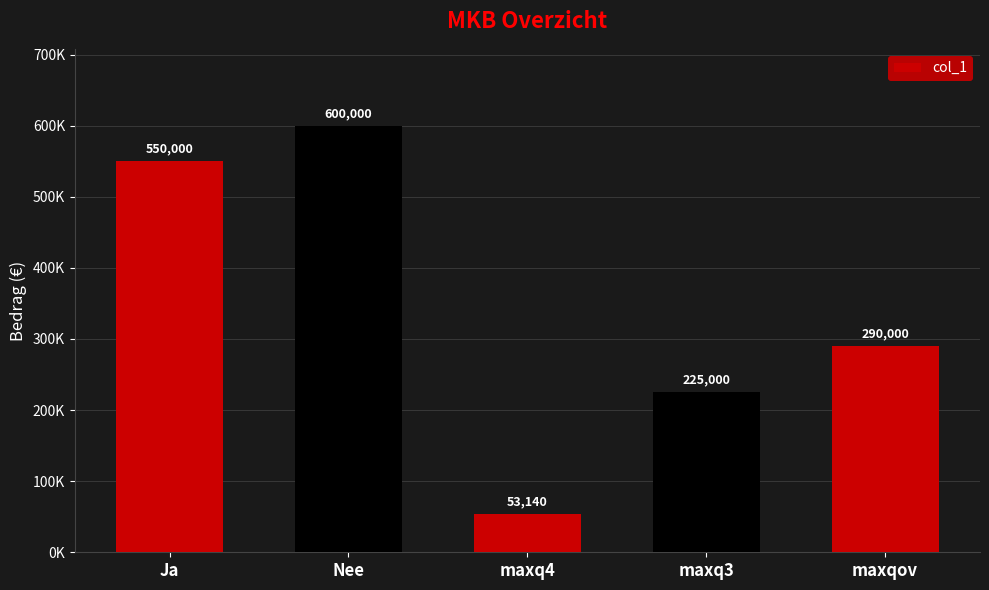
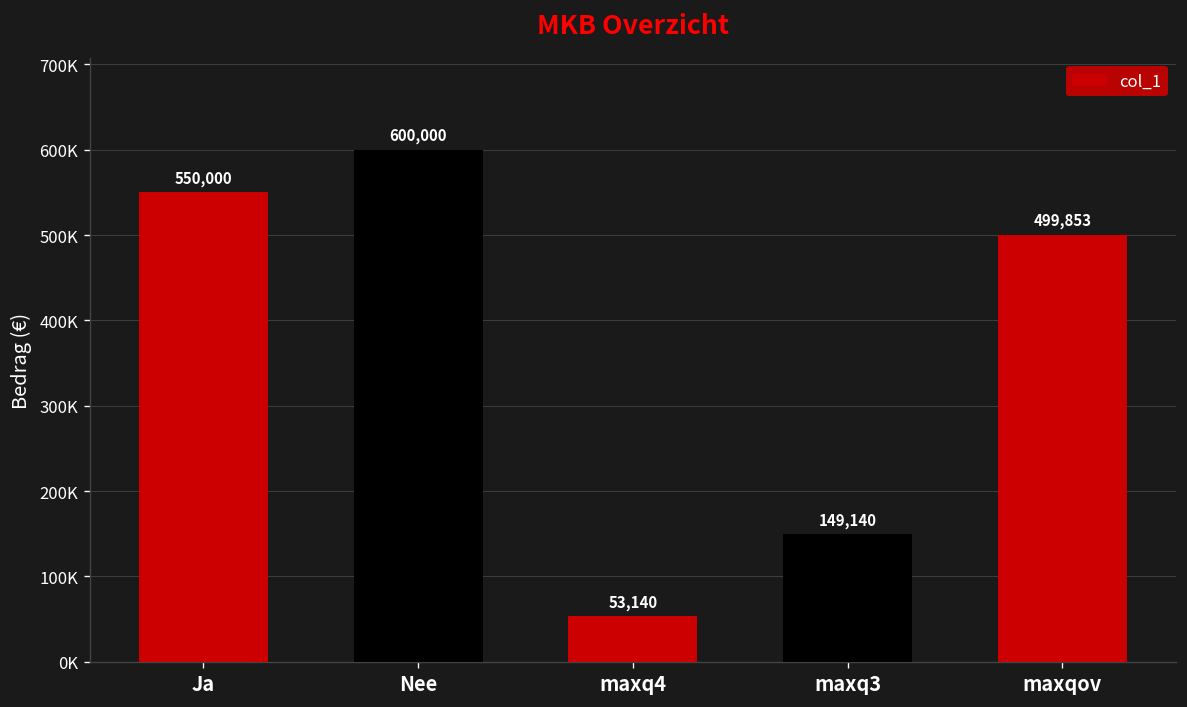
maxq3: 225,000 -> 149,140
maxqov: 290,000 -> 499,853
